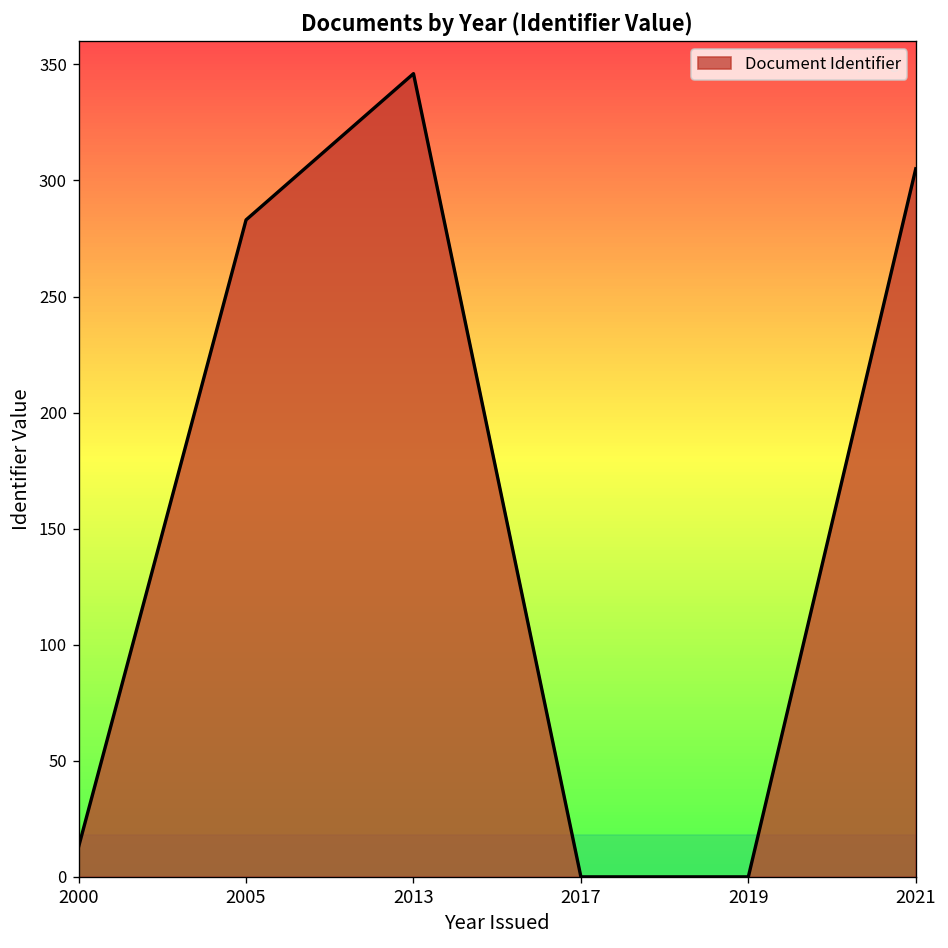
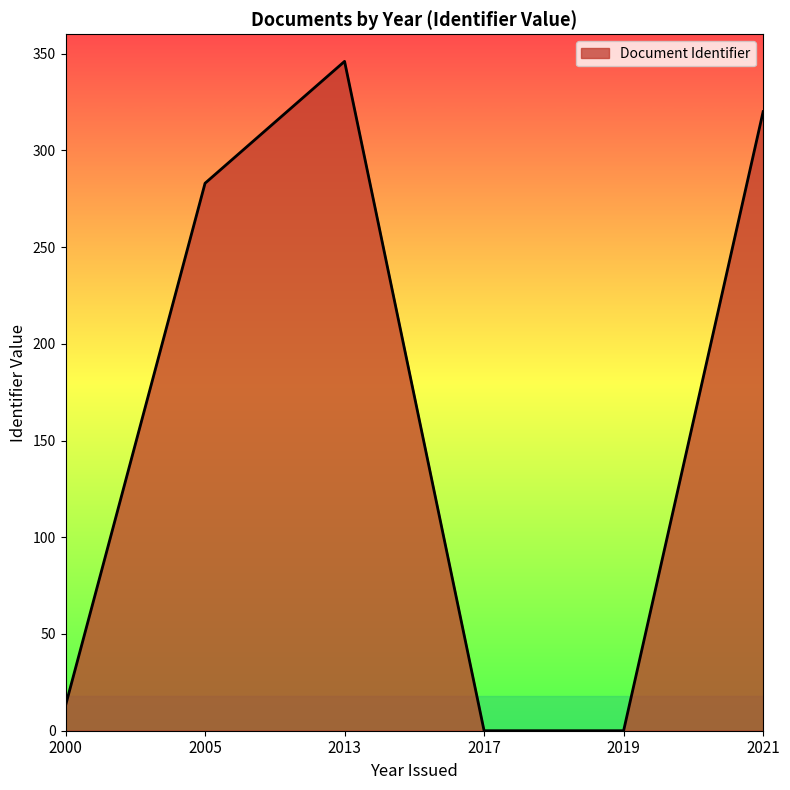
2021: 305 -> 320
